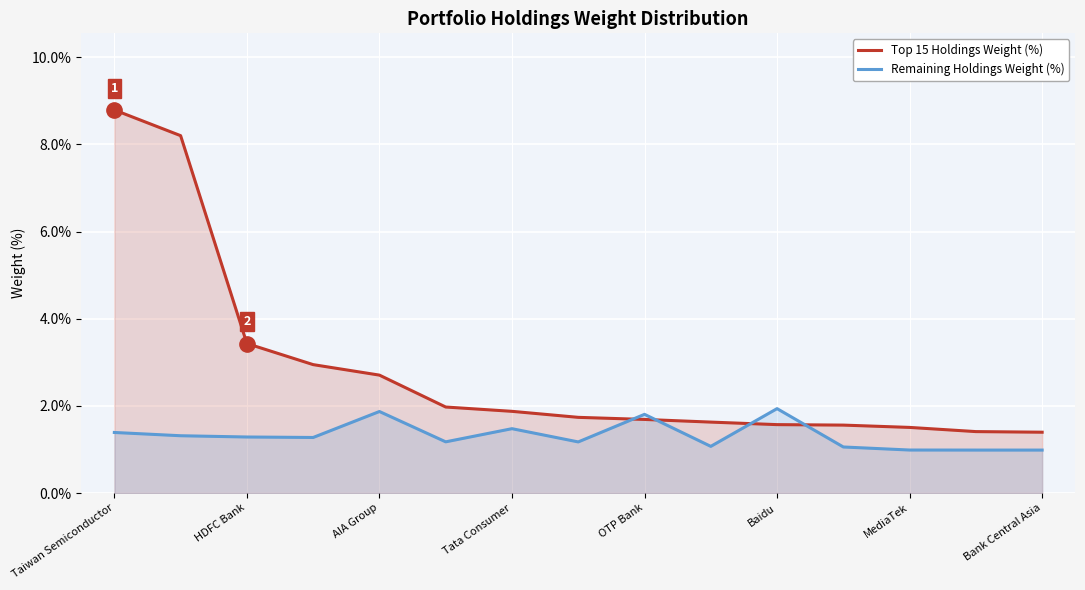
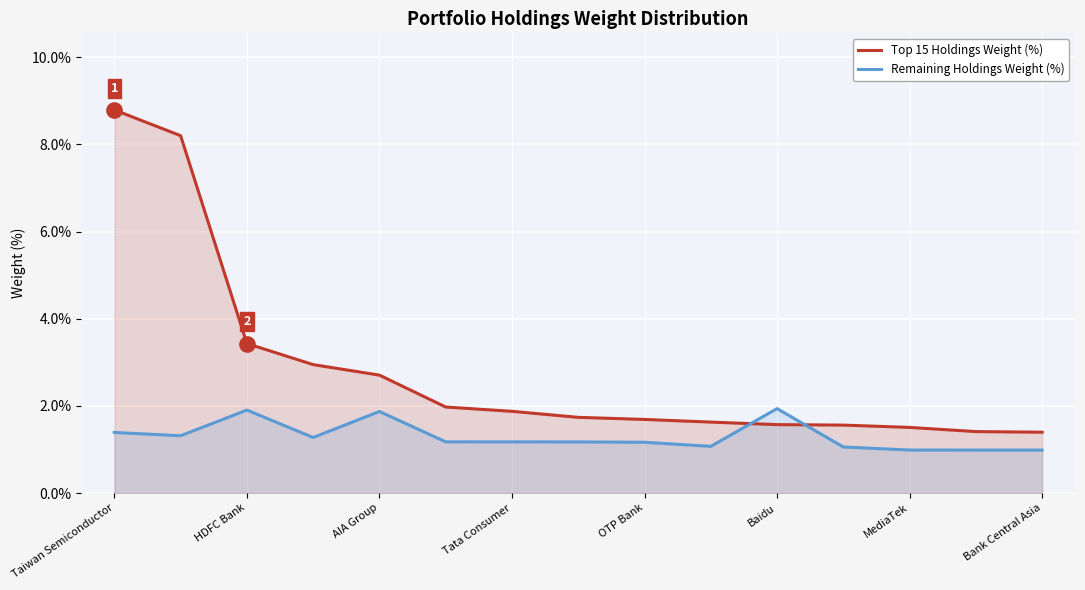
Remaining Holdings Weight (%), HDFC Bank: 1.3% -> 1.9%
Remaining Holdings Weight (%), Tata Consumer: 1.5% -> 1.2%
Remaining Holdings Weight (%), OTP Bank: 1.8% -> 1.2%
